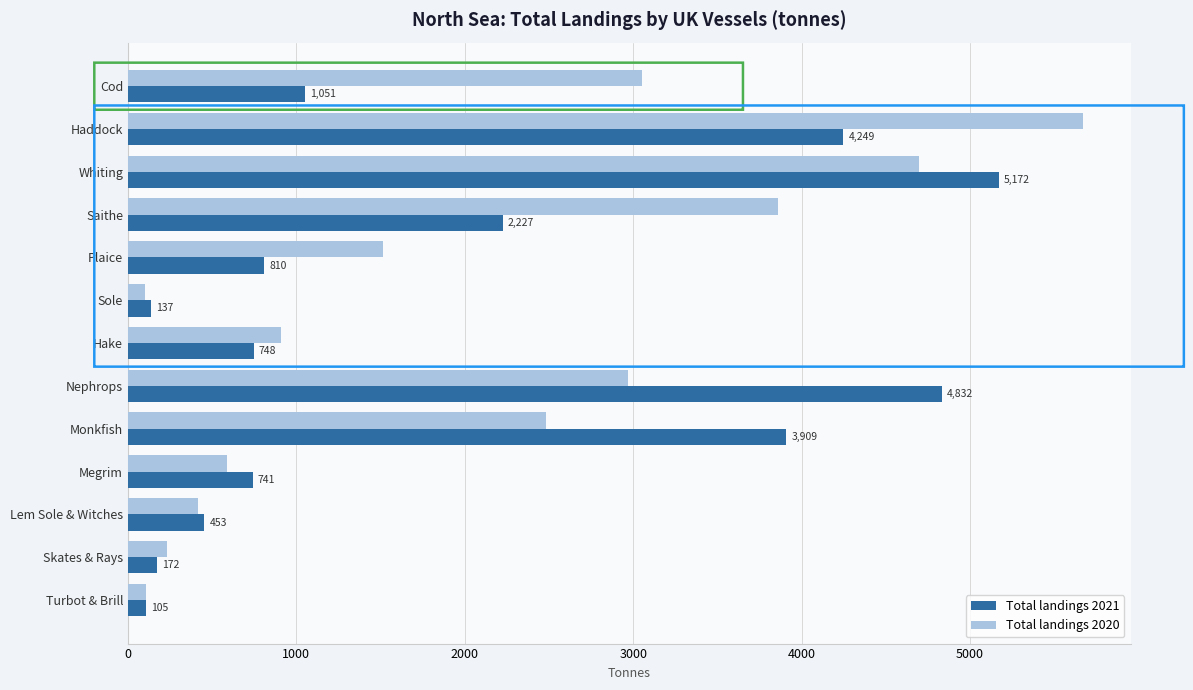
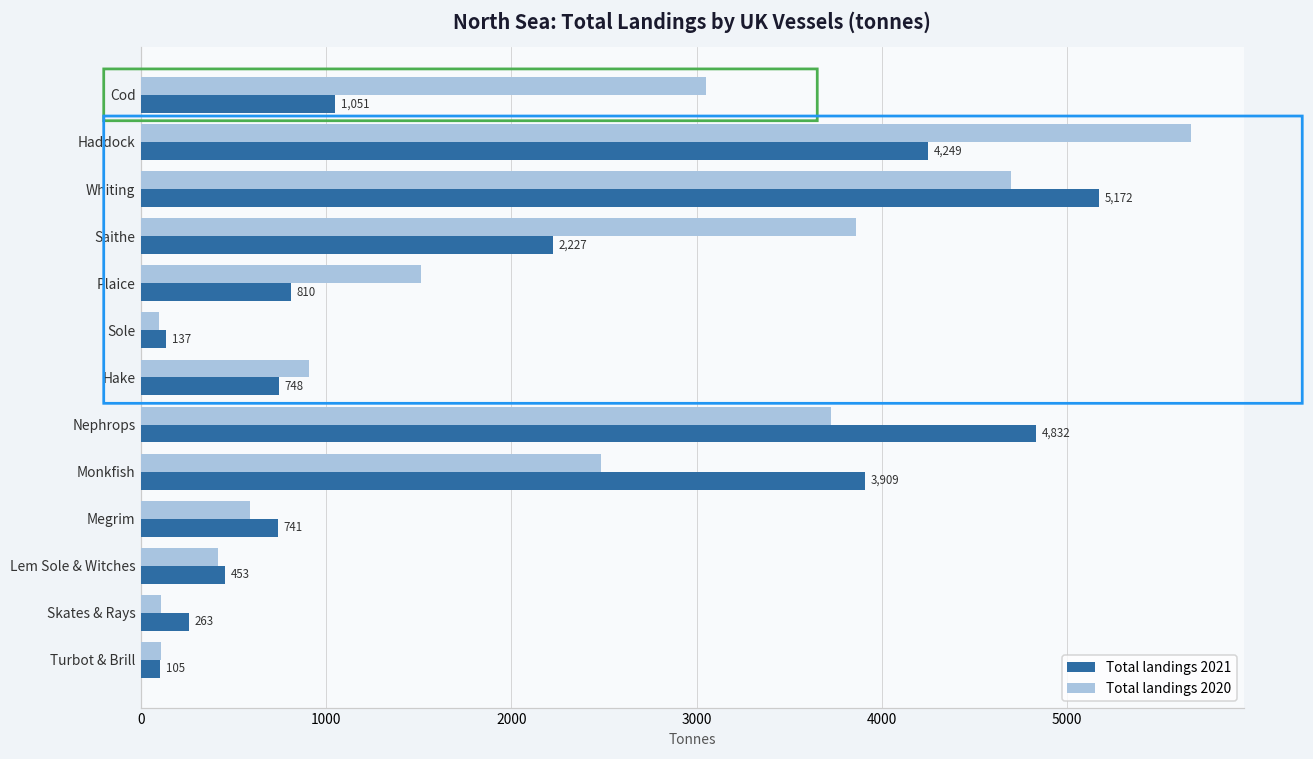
Total landings 2020, Nephrops: 2970 -> 3720
Total landings 2020, Skates & Rays: 230 -> 110
Total landings 2021, Skates & Rays: 172 -> 263
